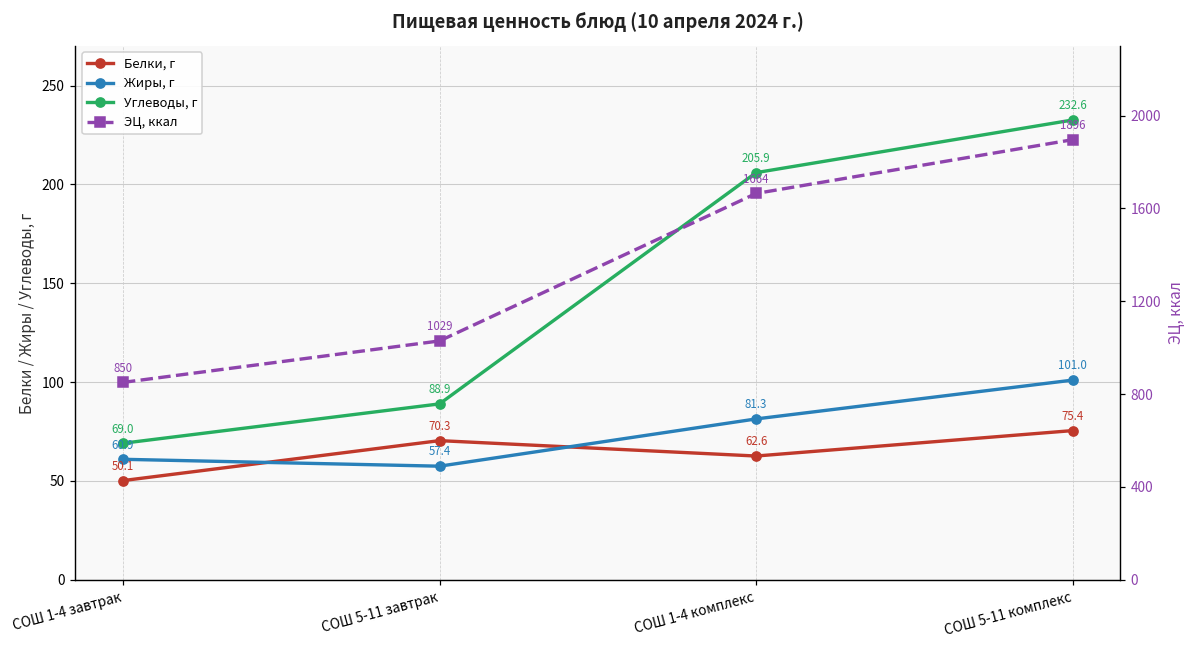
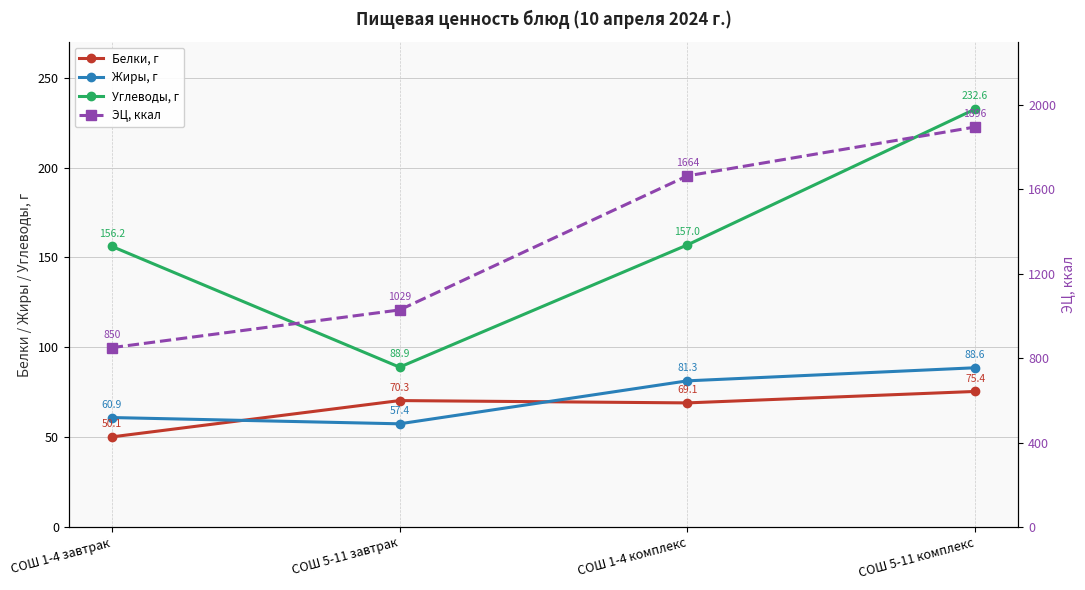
Углеводы, г, СОШ 1-4 завтрак: 69.0 -> 156.2
Белки, г, СОШ 1-4 комплекс: 62.6 -> 69.1
Углеводы, г, СОШ 1-4 комплекс: 205.9 -> 157.0
Жиры, г, СОШ 5-11 комплекс: 101.0 -> 88.6
